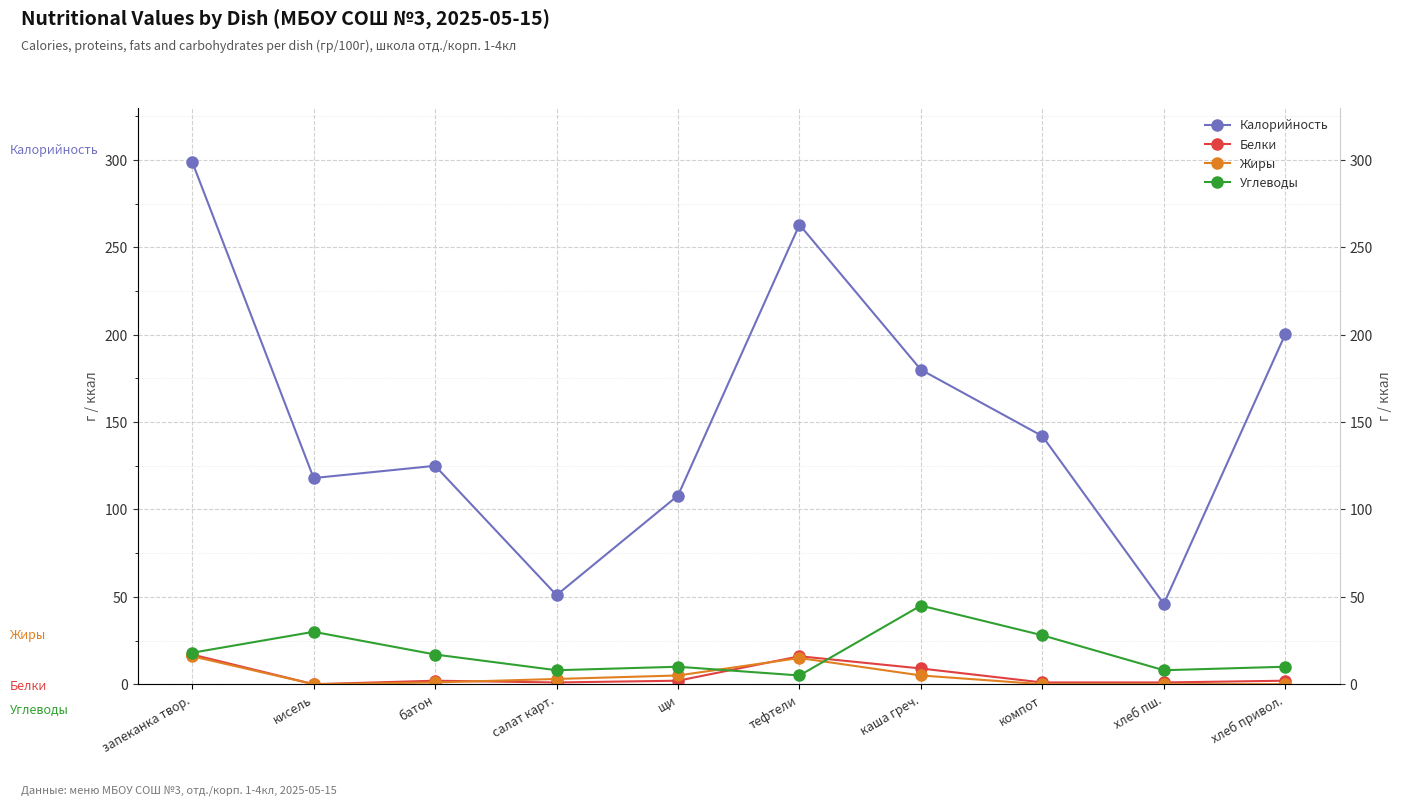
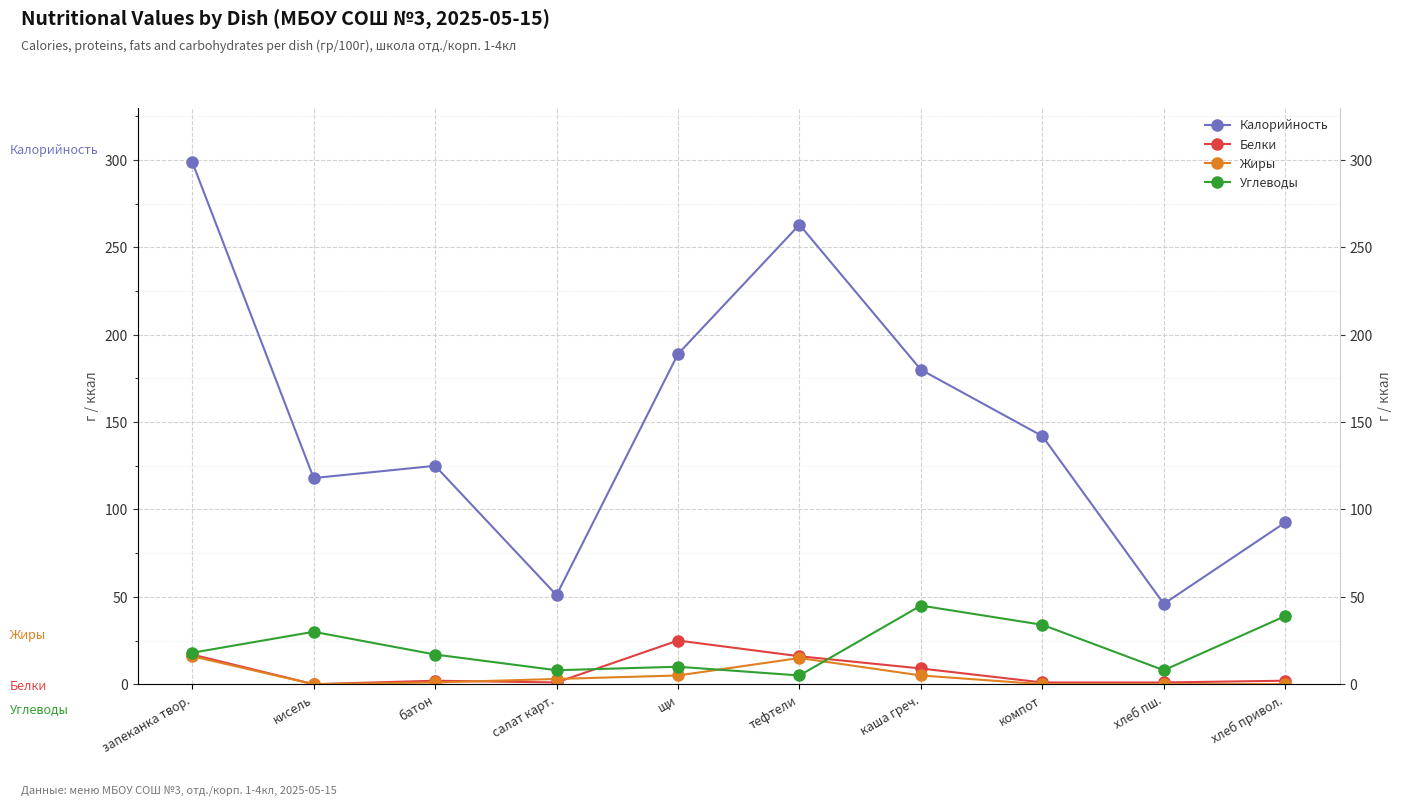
Калорийность, щи: 108 -> 189
Белки, щи: 2 -> 25
Углеводы, компот: 28 -> 34
Калорийность, хлеб привол.: 200 -> 93
Углеводы, хлеб привол.: 10 -> 39
